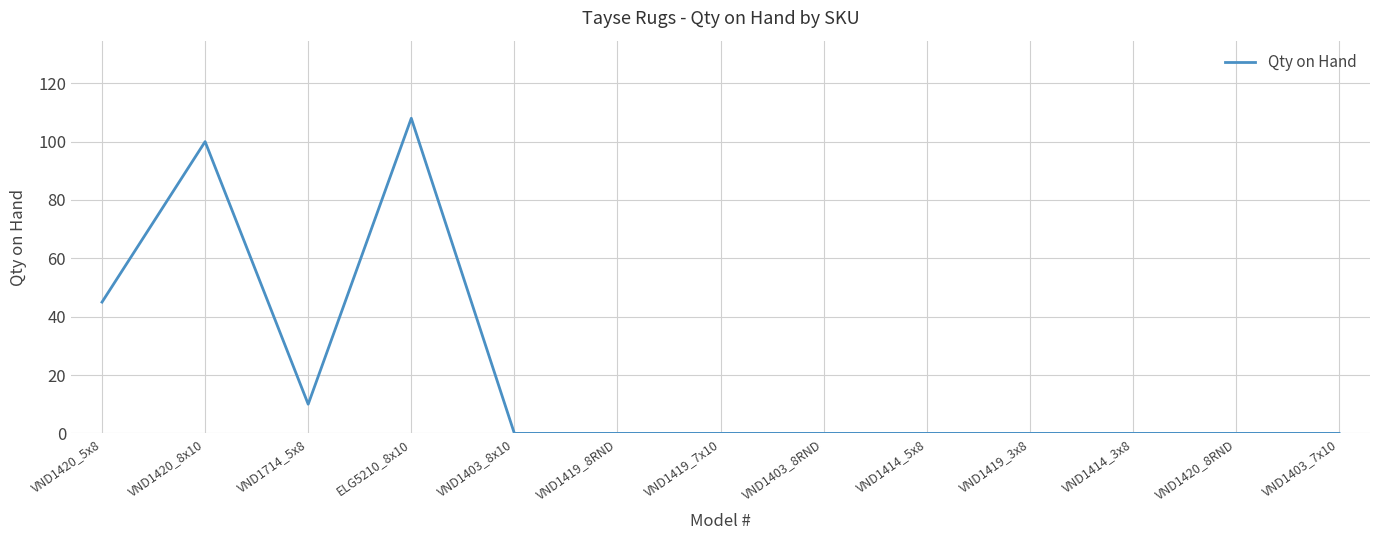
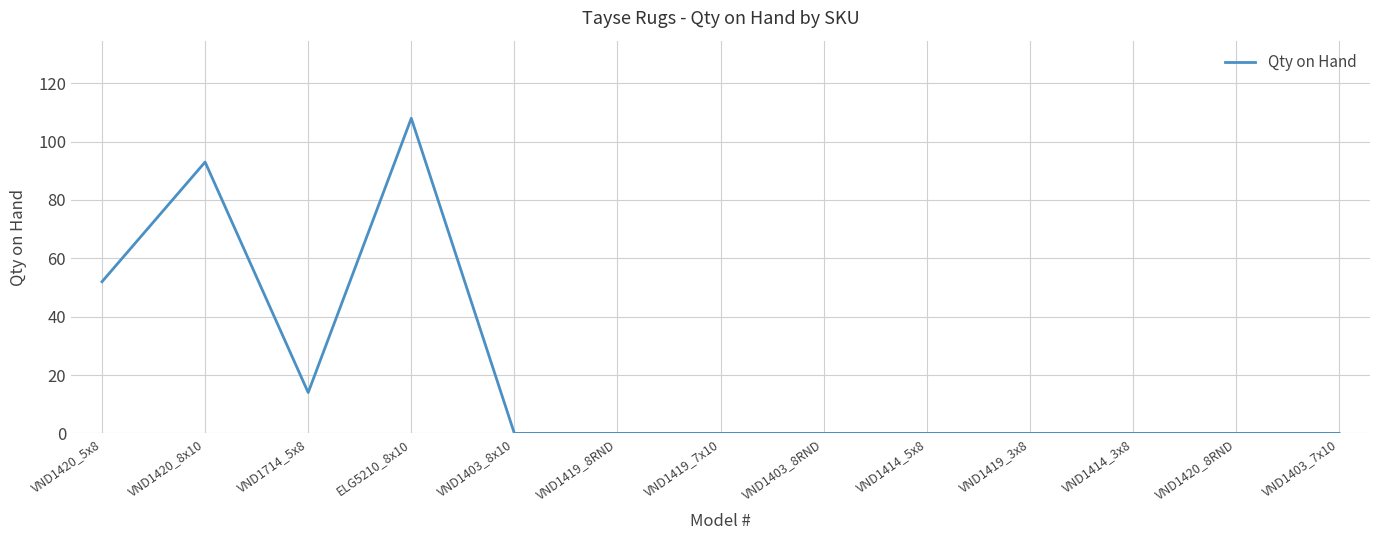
VND1420_5x8: 45 -> 52
VND1420_8x10: 100 -> 93
VND1714_5x8: 10 -> 14
